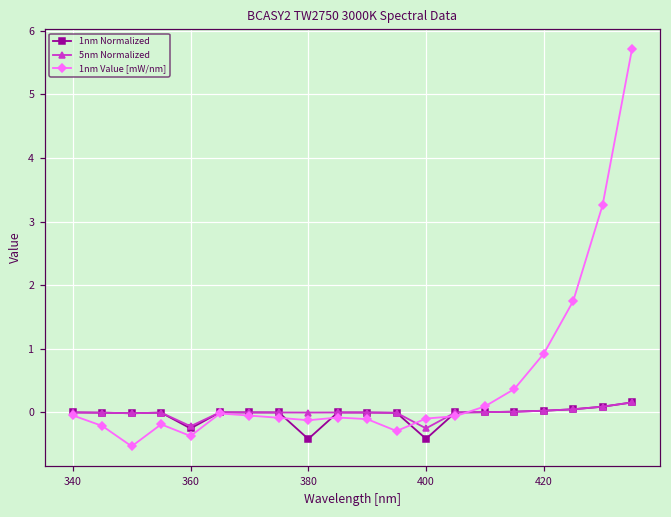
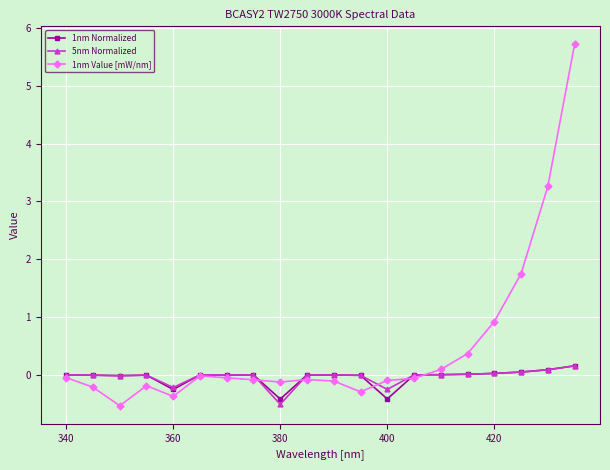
5nm Normalized, 380: 0.0 -> -0.5
